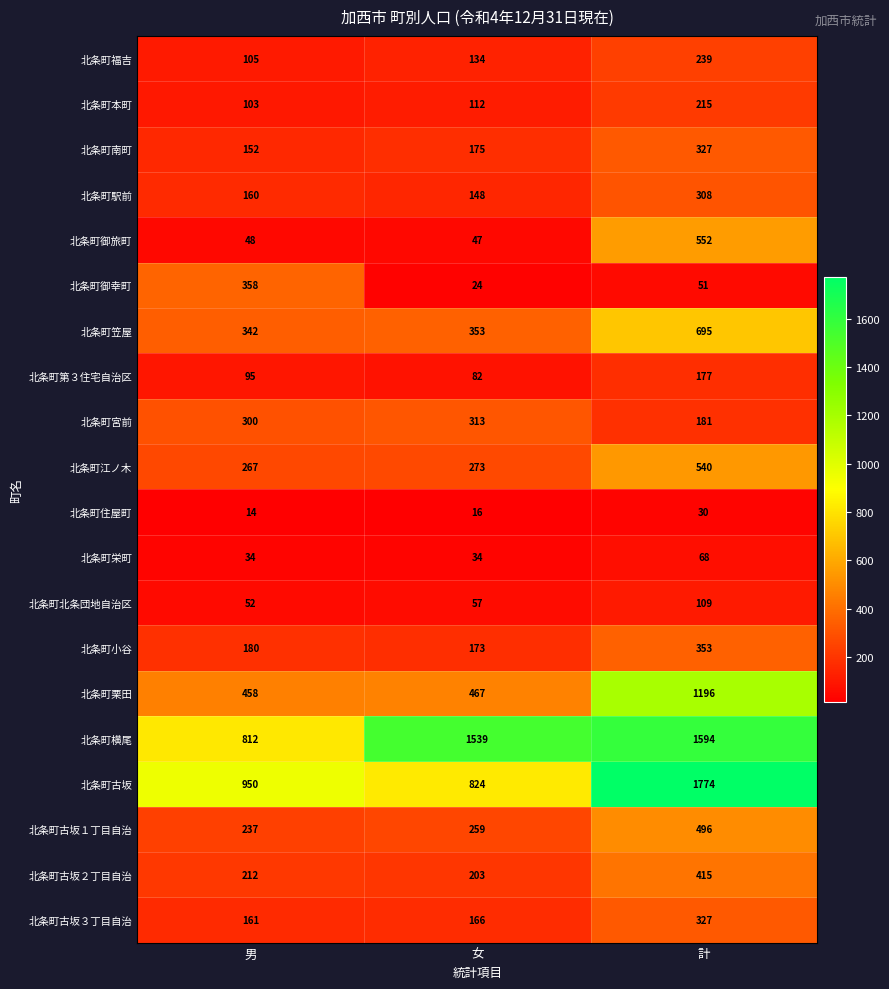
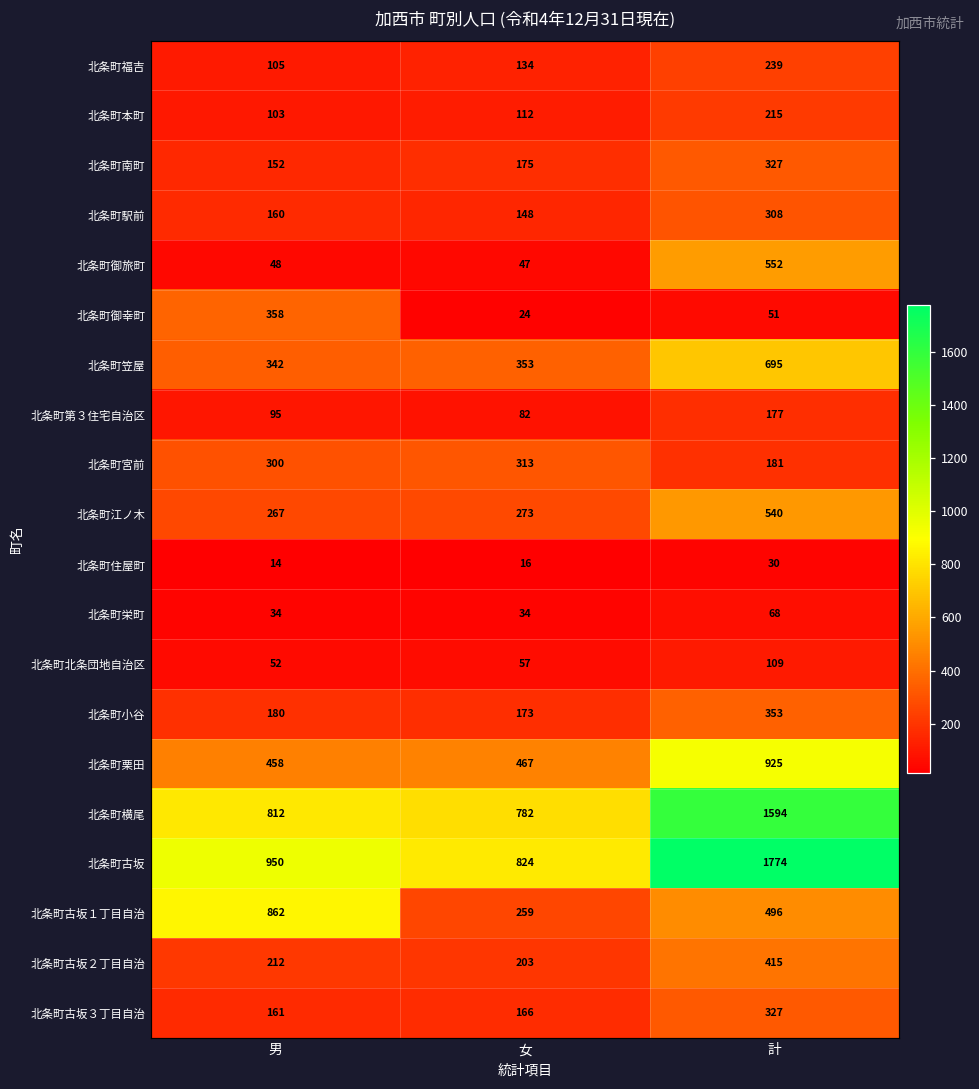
北条町栗田, 計: 1196 -> 925
北条町横尾, 女: 1539 -> 782
北条町古坂１丁目自治, 男: 237 -> 862
